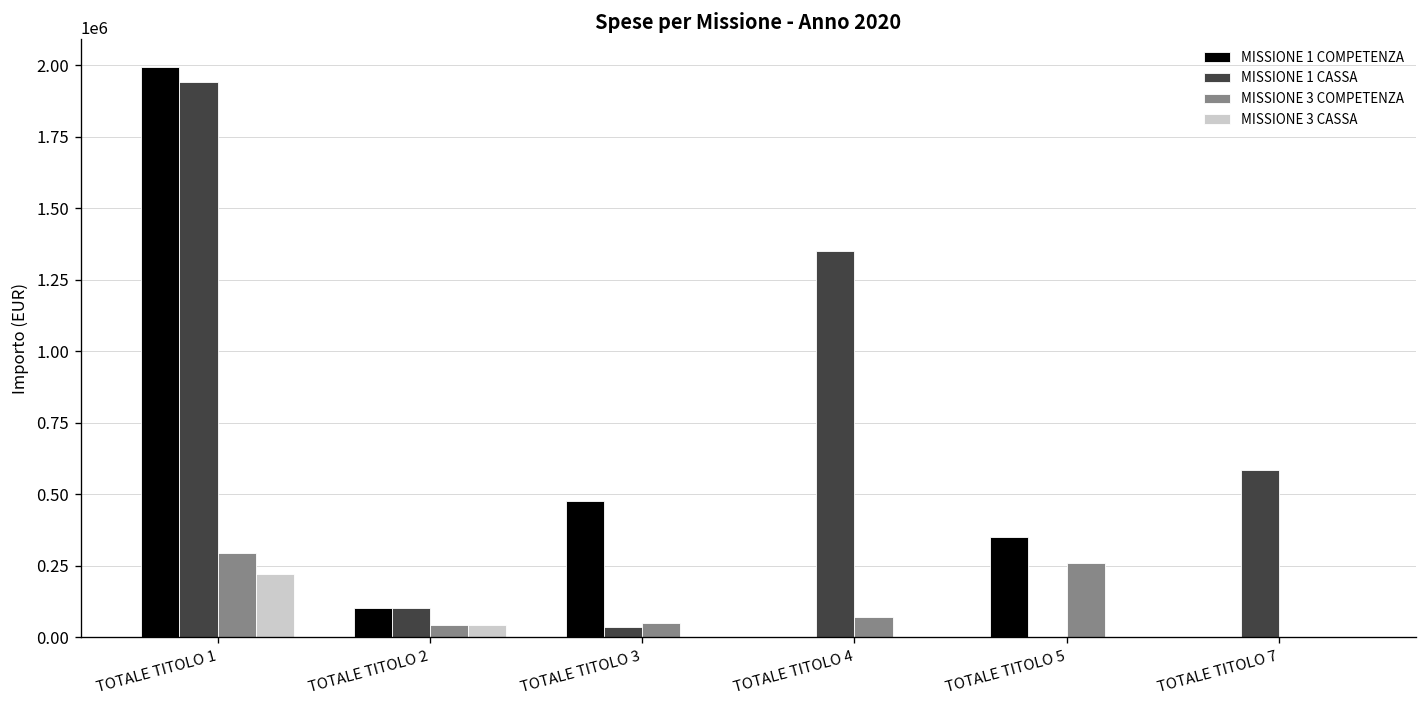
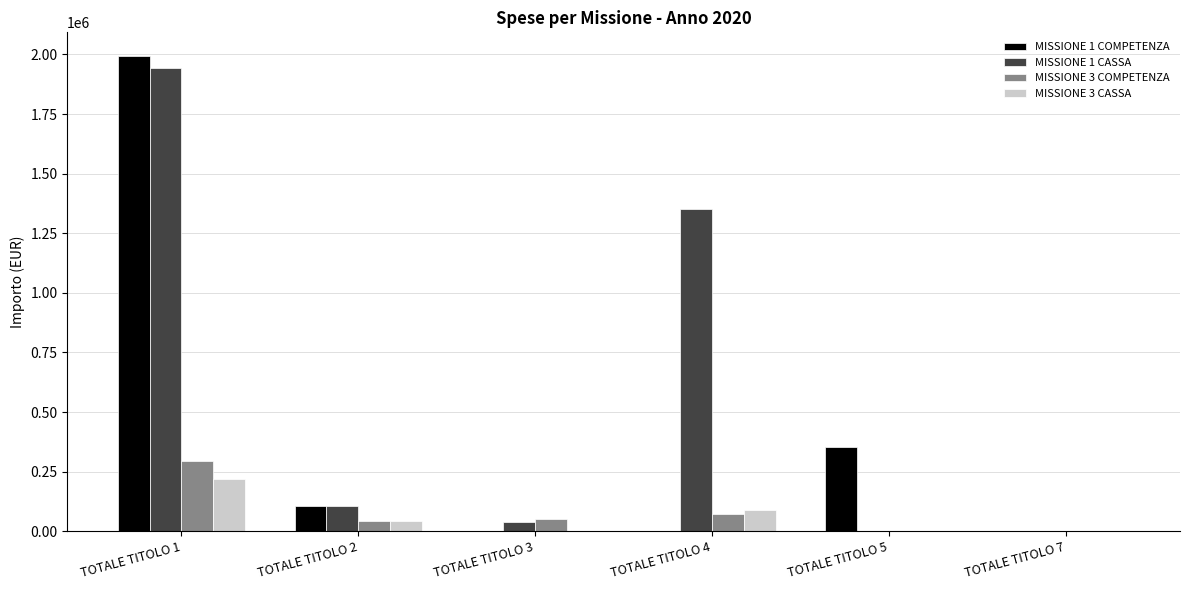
MISSIONE 1 COMPETENZA, TOTALE TITOLO 3: 480000 -> 0
MISSIONE 3 CASSA, TOTALE TITOLO 4: 0 -> 90000
MISSIONE 3 COMPETENZA, TOTALE TITOLO 5: 260000 -> 0
MISSIONE 1 CASSA, TOTALE TITOLO 7: 580000 -> 0
